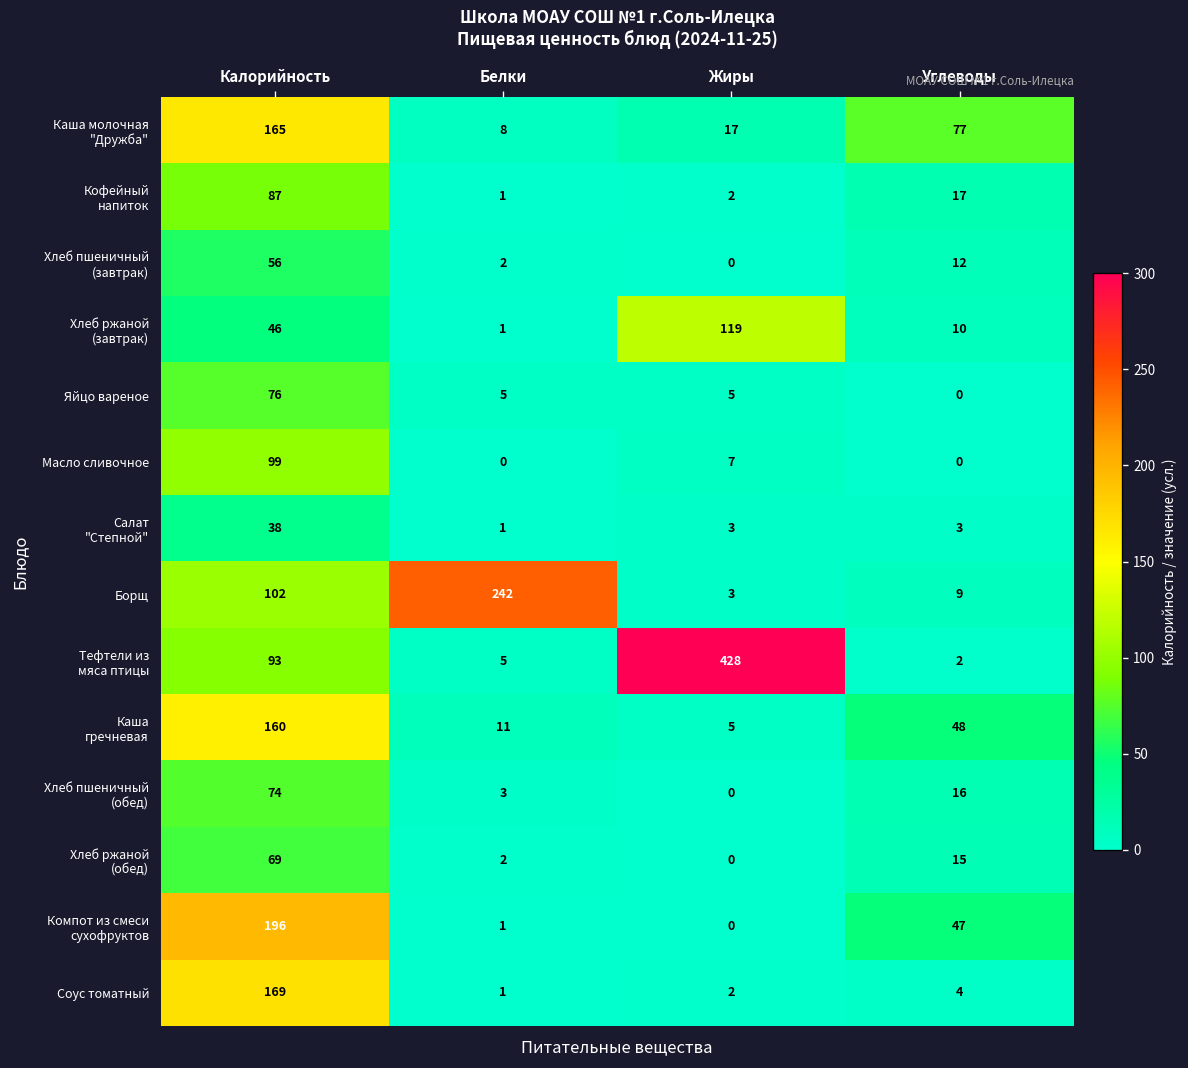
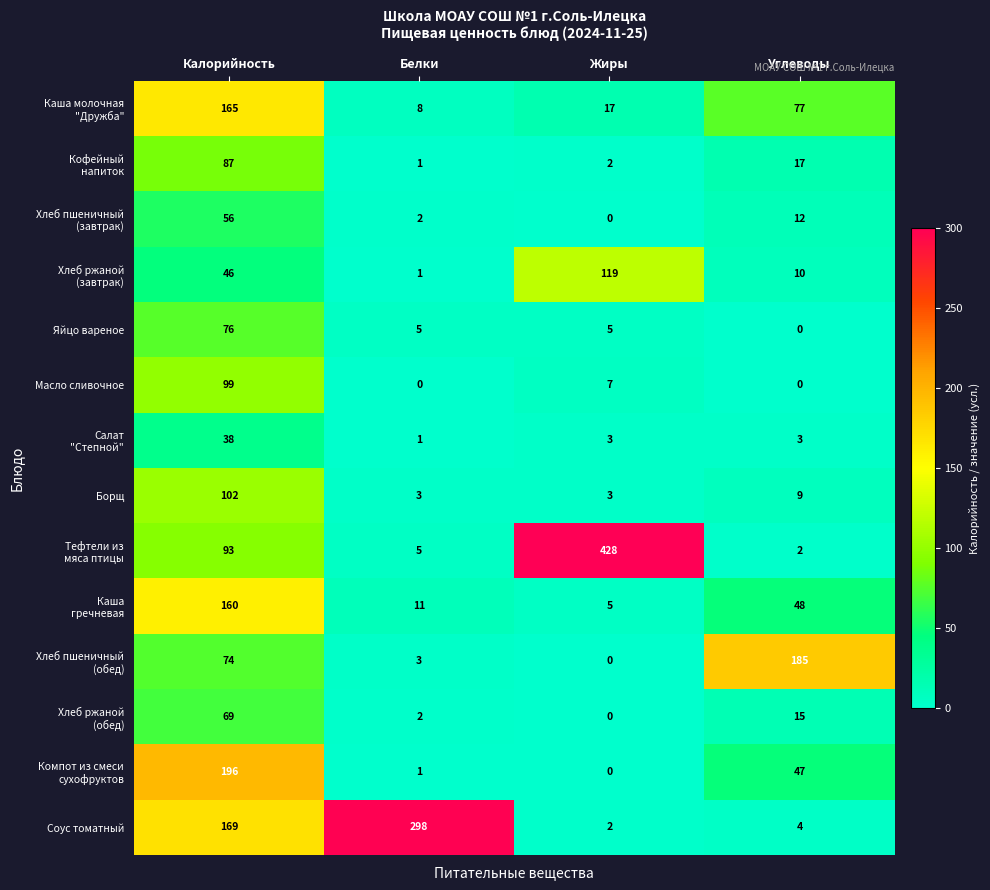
Борщ, Белки: 242 -> 3
Хлеб пшеничный (обед), Углеводы: 16 -> 185
Соус томатный, Белки: 1 -> 298
